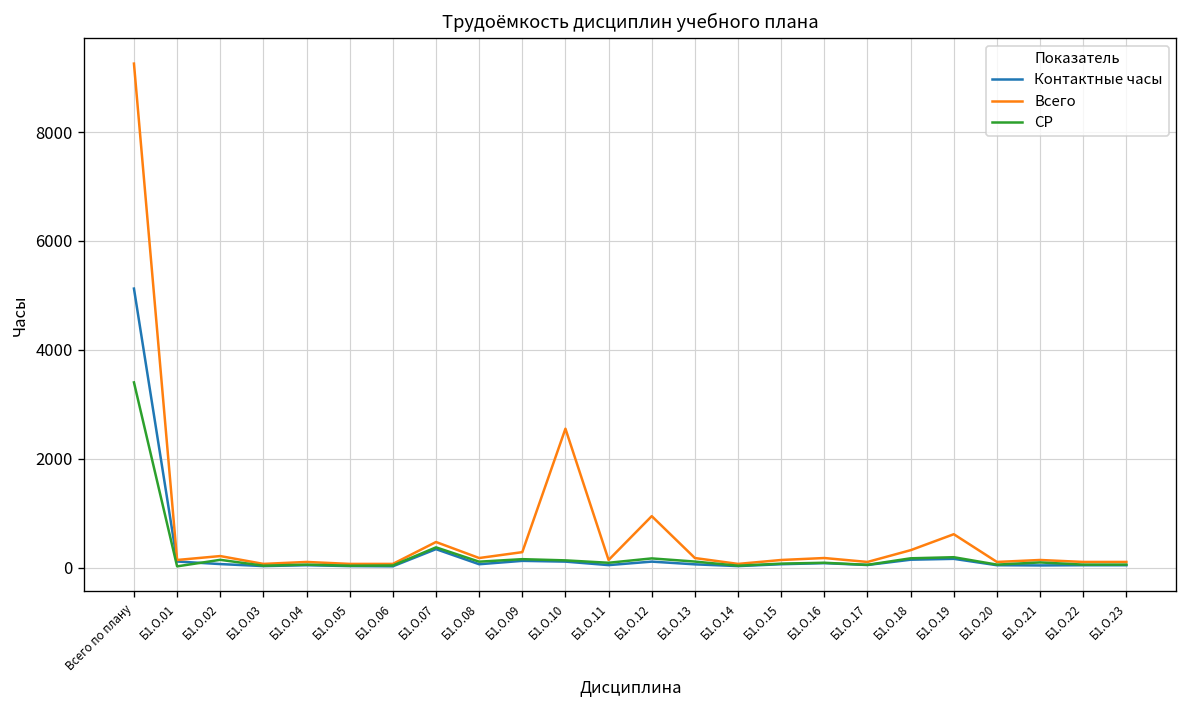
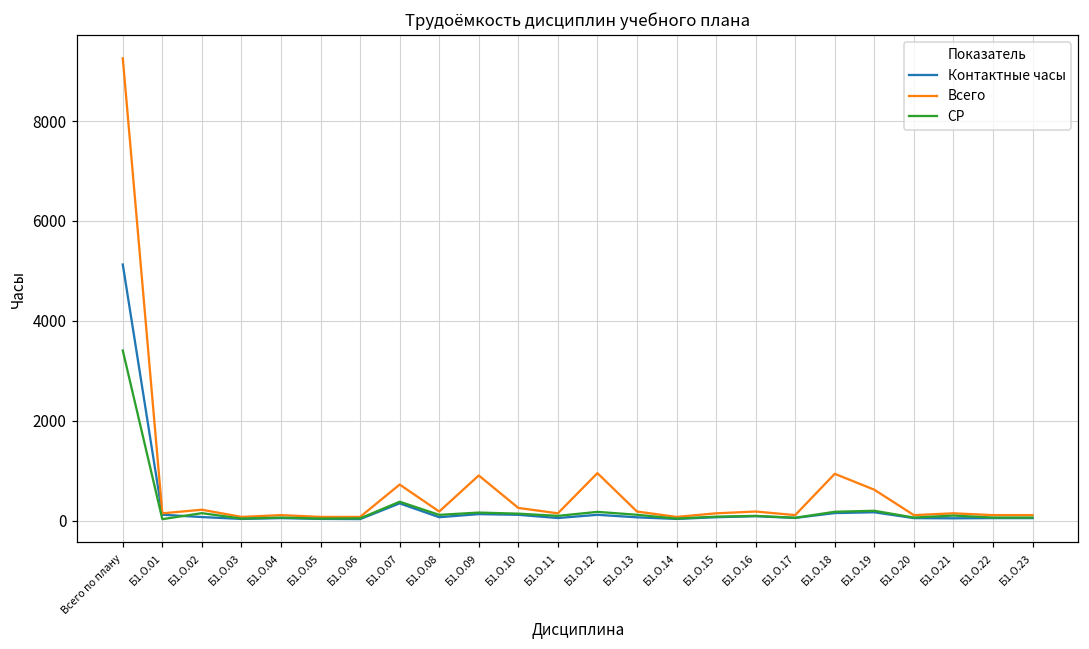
Всего, Б1.О.07: 500 -> 700
Всего, Б1.О.09: 300 -> 900
Всего, Б1.О.10: 2600 -> 300
Всего, Б1.О.18: 300 -> 900
